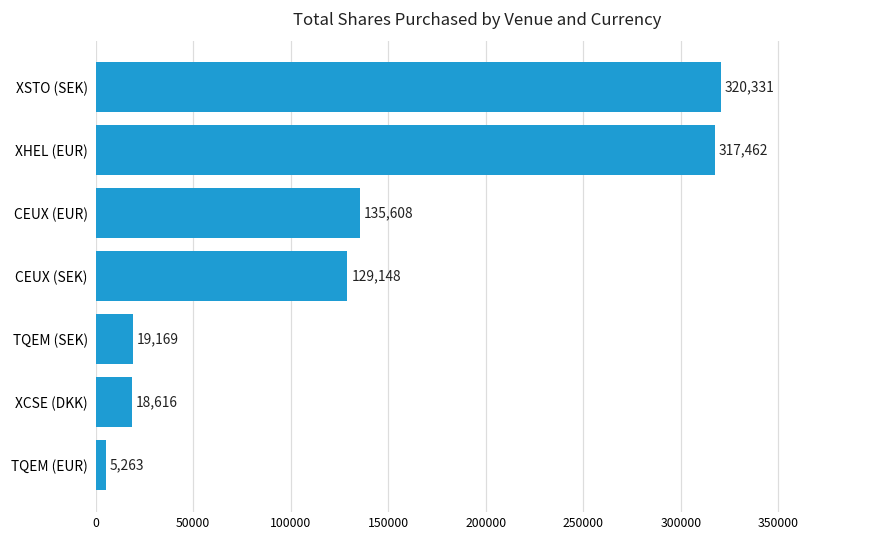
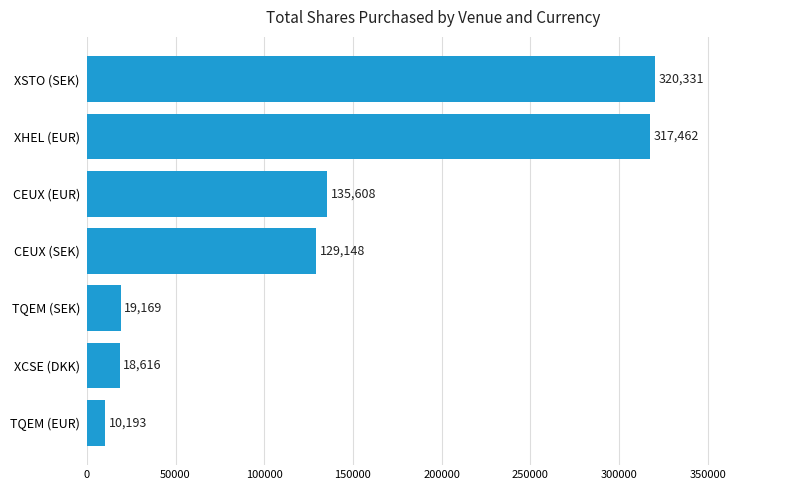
TQEM (EUR): 5,263 -> 10,193
